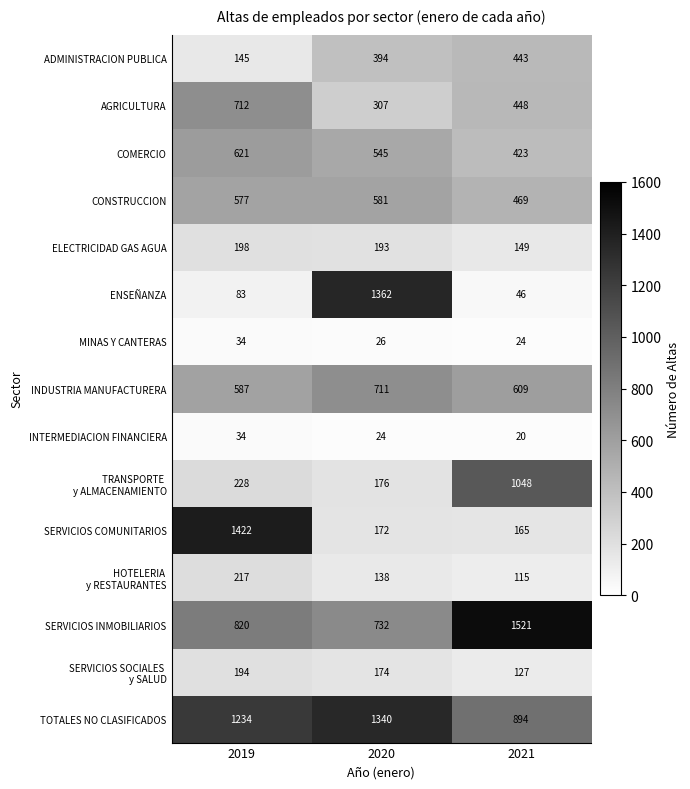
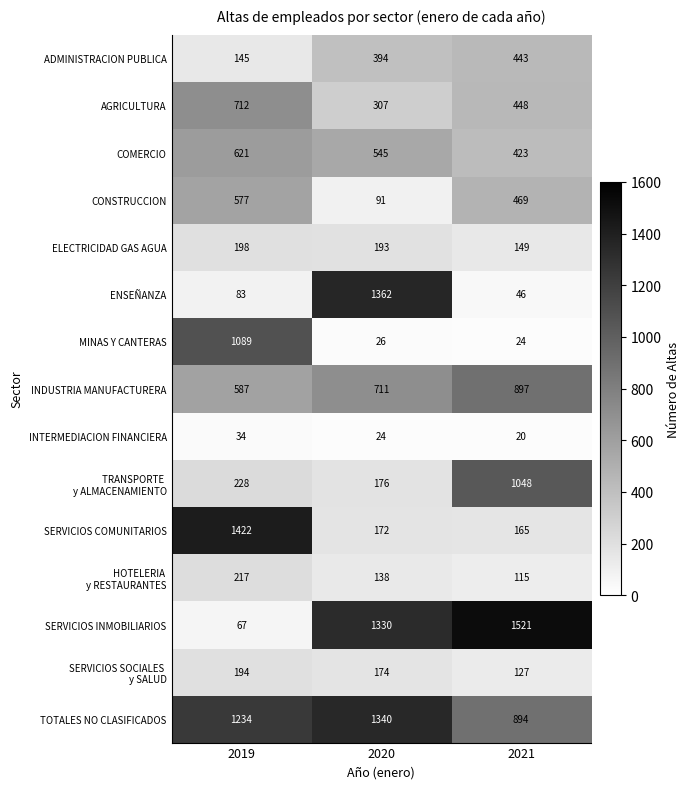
CONSTRUCCION, 2020: 581 -> 91
MINAS Y CANTERAS, 2019: 34 -> 1089
INDUSTRIA MANUFACTURERA, 2021: 609 -> 897
SERVICIOS INMOBILIARIOS, 2019: 820 -> 67
SERVICIOS INMOBILIARIOS, 2020: 732 -> 1330
